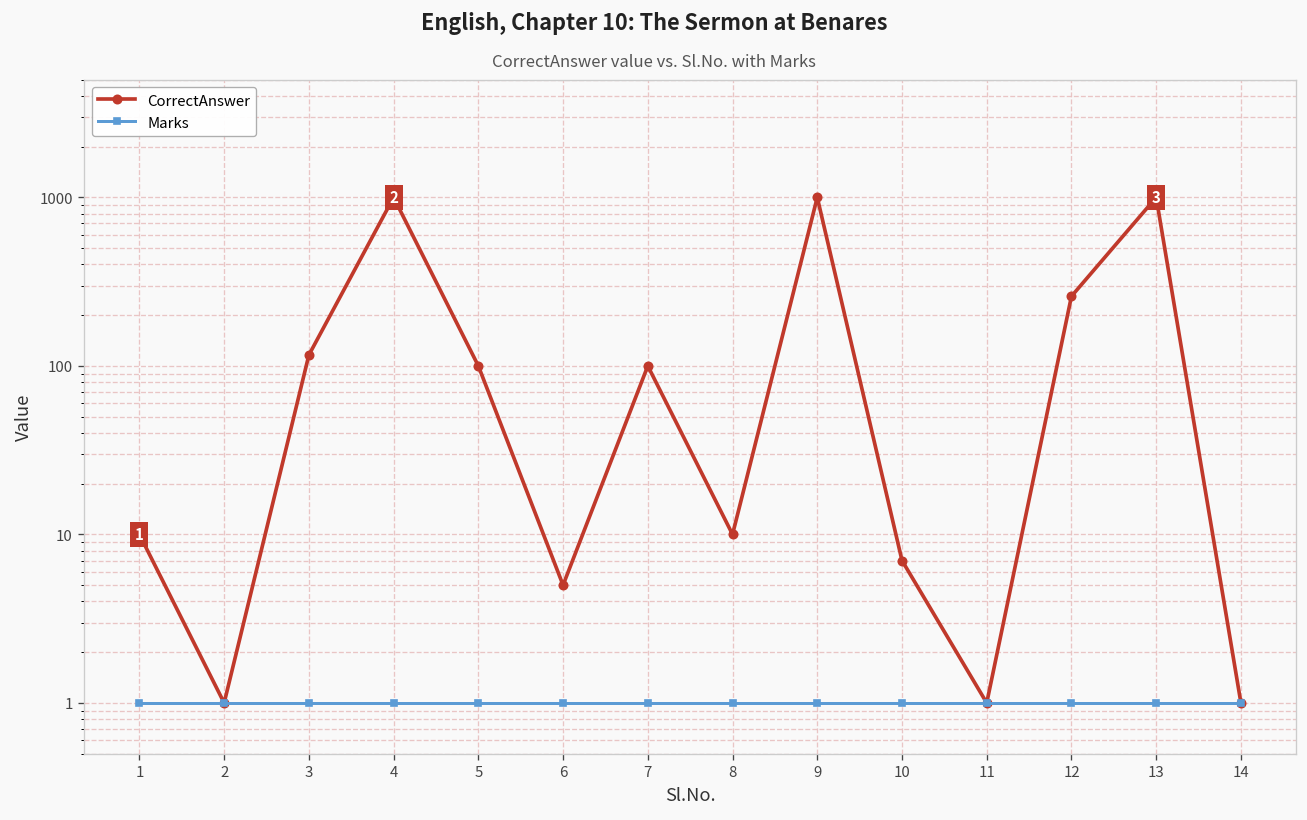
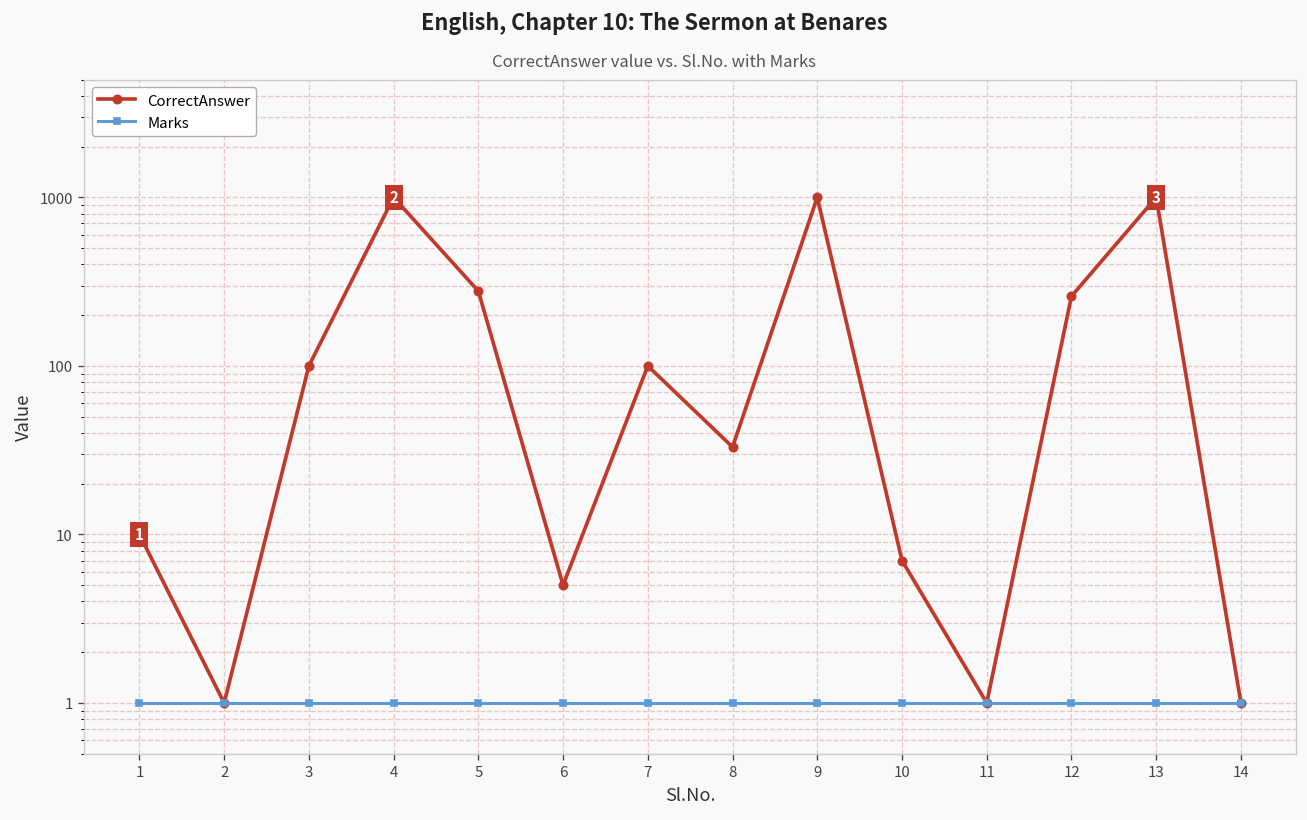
CorrectAnswer, 3: 120 -> 100
CorrectAnswer, 5: 100 -> 280
CorrectAnswer, 8: 10 -> 33
